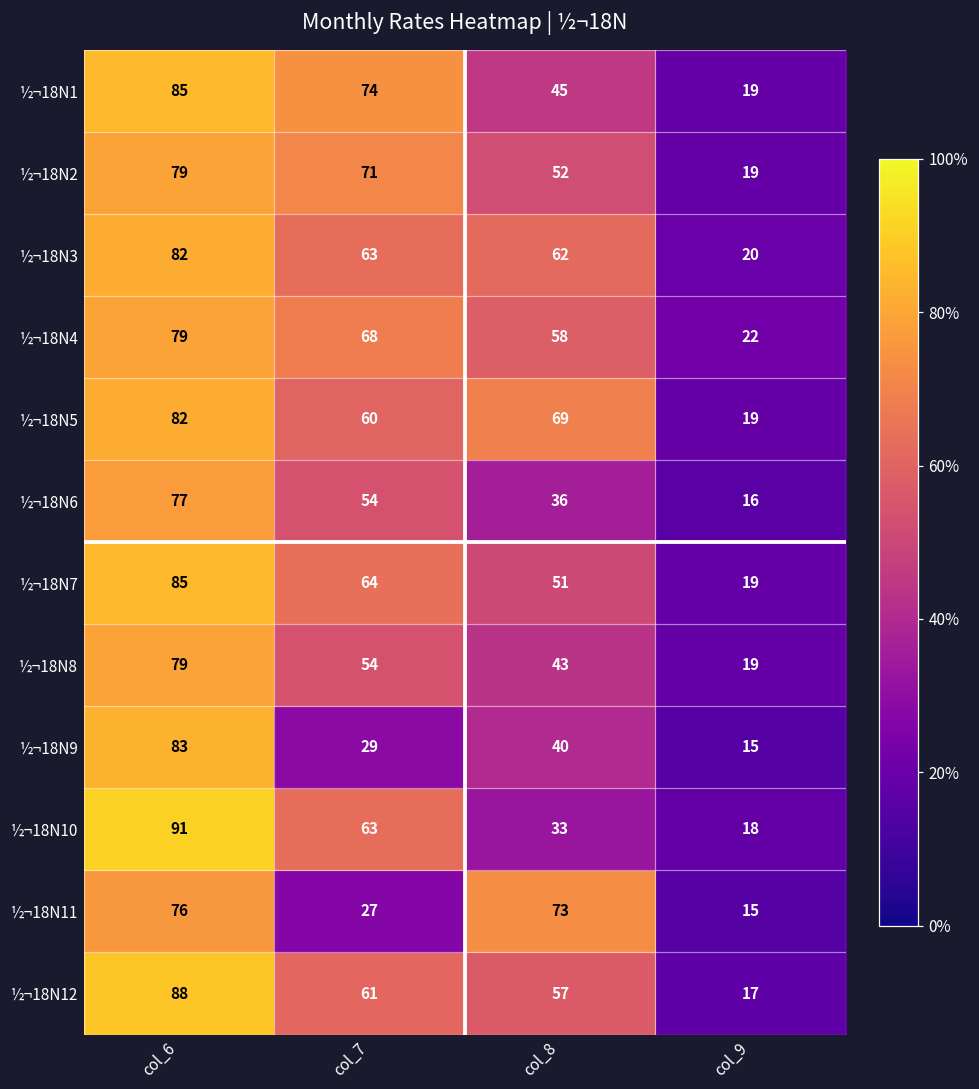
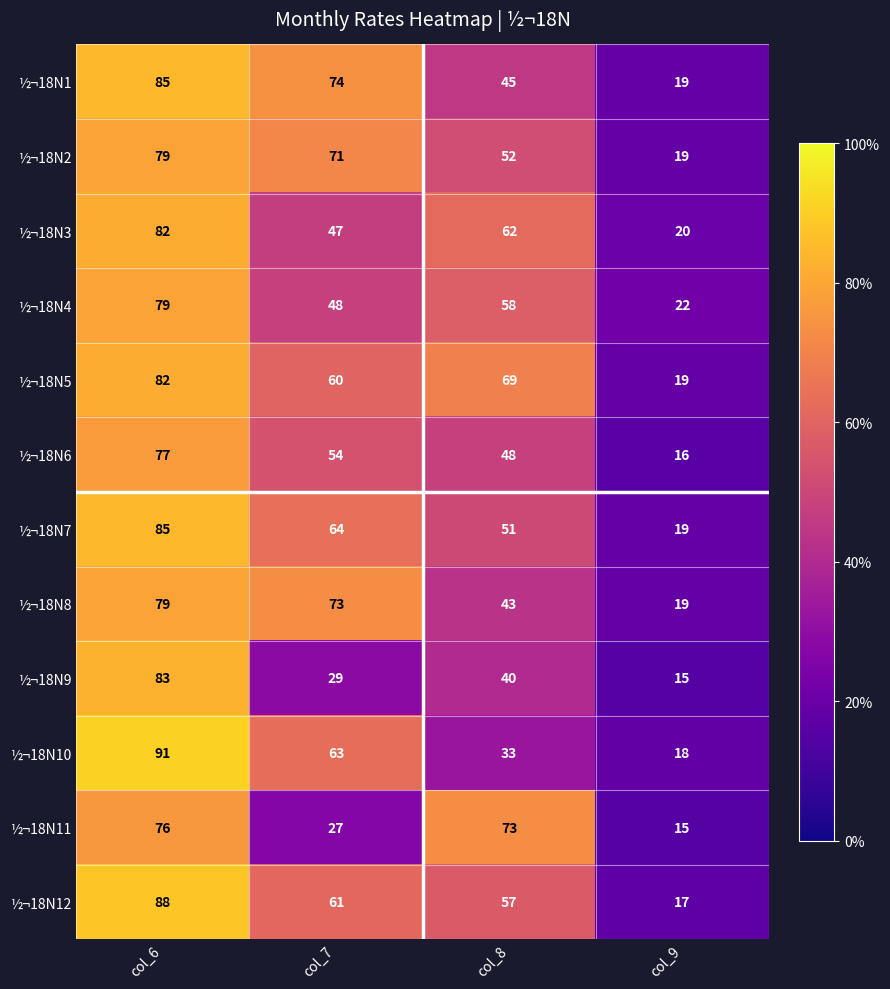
½¬18N3, col_7: 63 -> 47
½¬18N4, col_7: 68 -> 48
½¬18N6, col_8: 36 -> 48
½¬18N8, col_7: 54 -> 73
